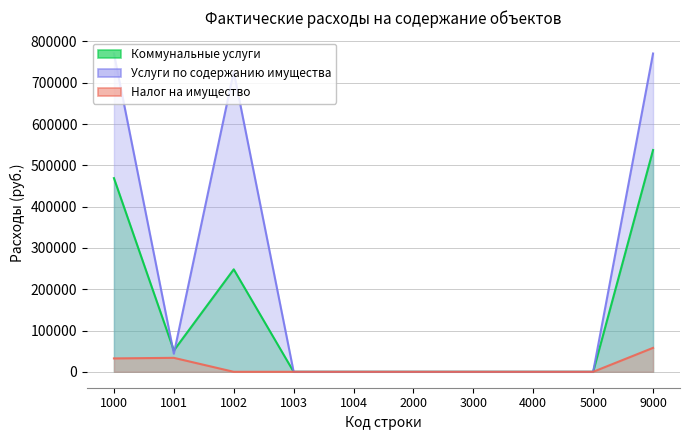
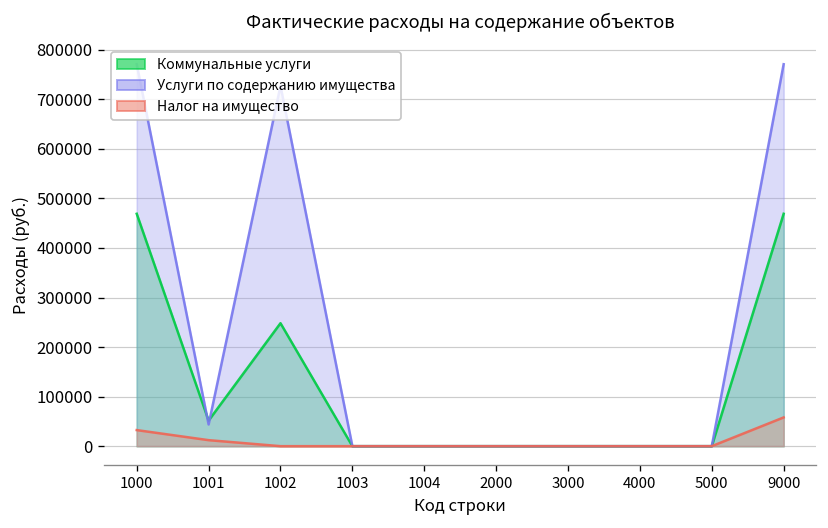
Налог на имущество, 1001: 30000 -> 10000
Коммунальные услуги, 9000: 540000 -> 470000
